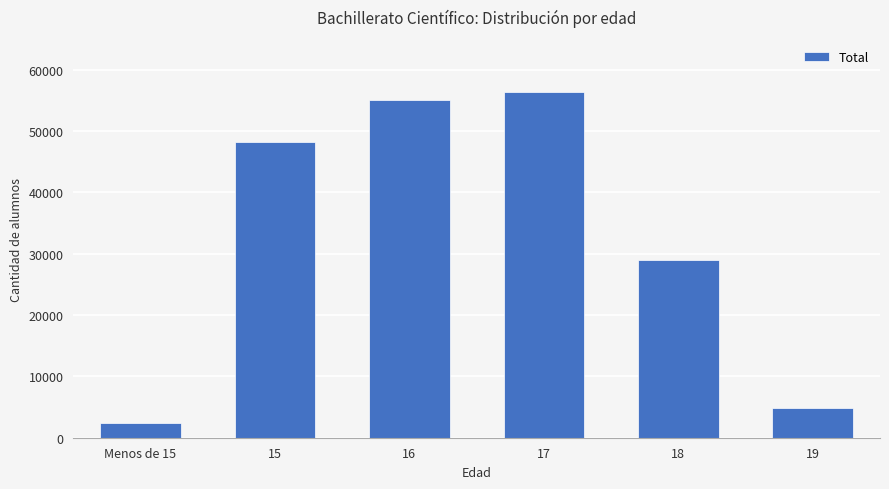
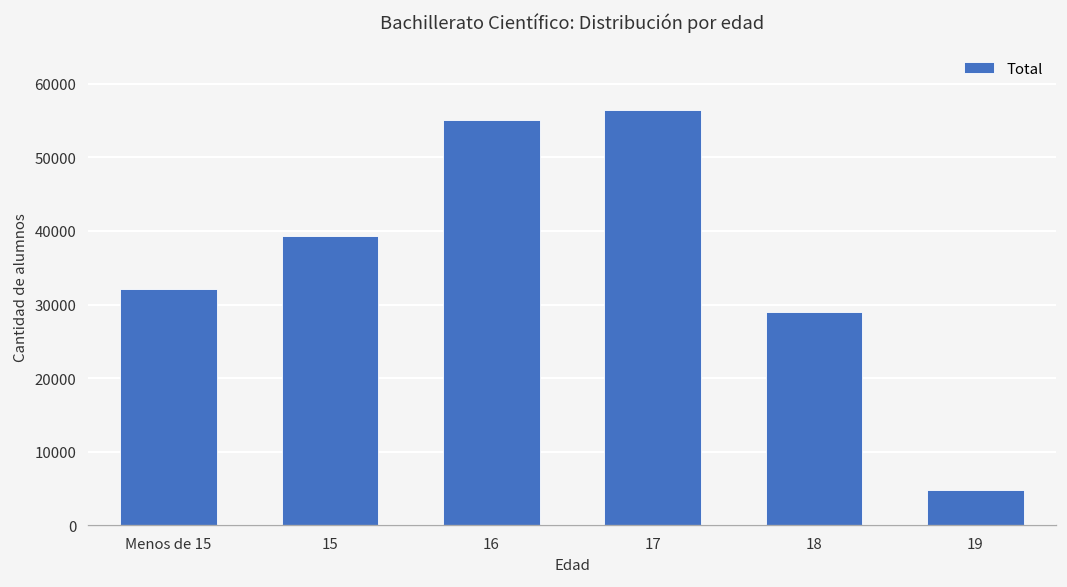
Menos de 15: 2000 -> 32000
15: 48000 -> 39000
